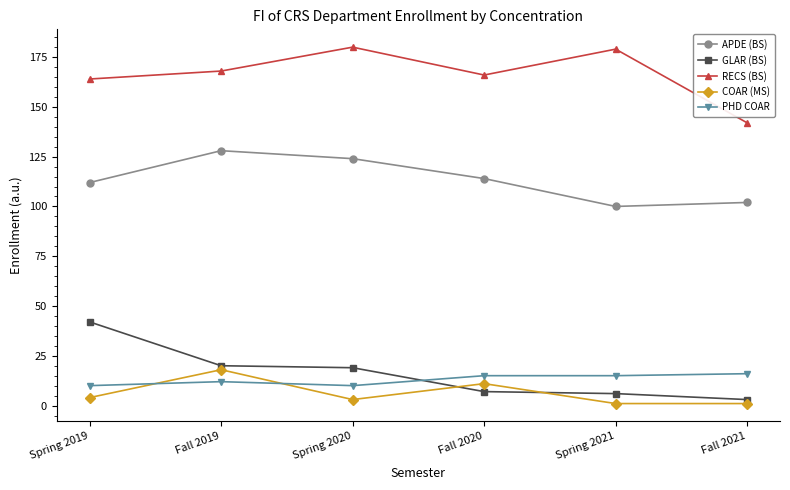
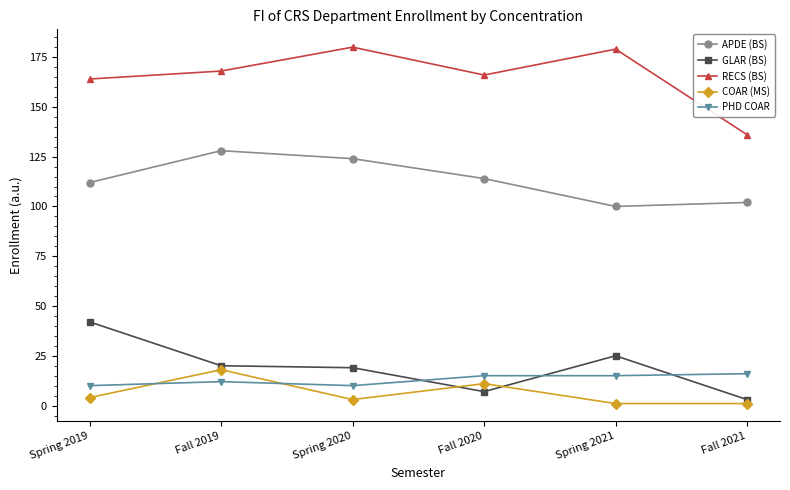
GLAR (BS), Spring 2021: 6 -> 25
RECS (BS), Fall 2021: 142 -> 136
